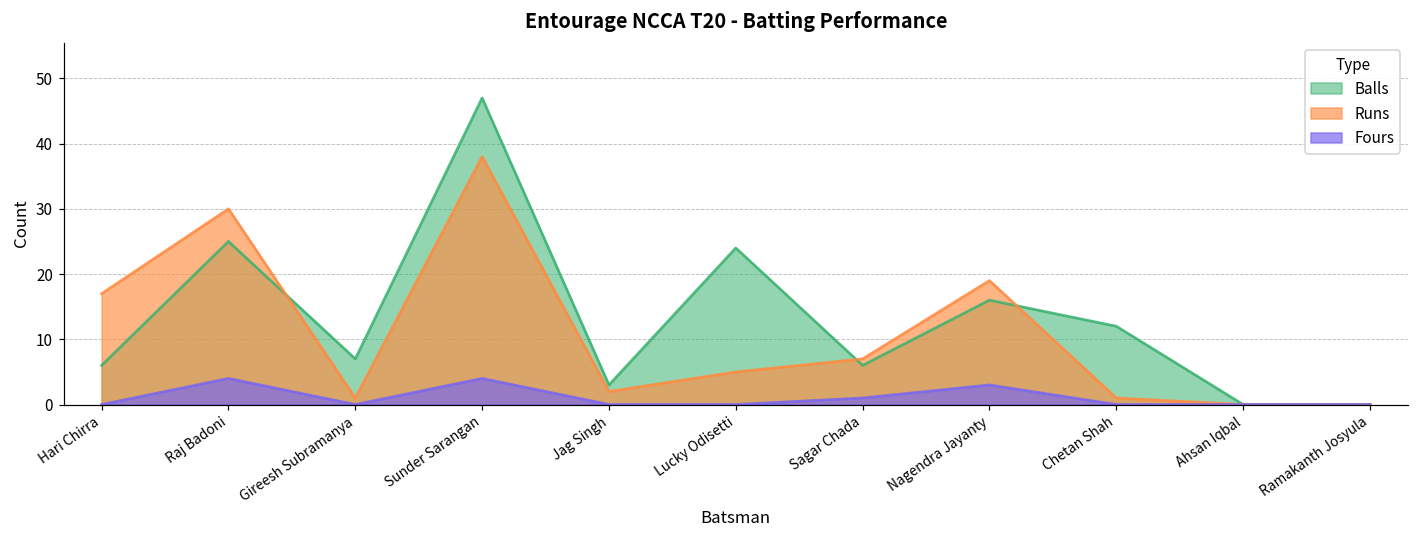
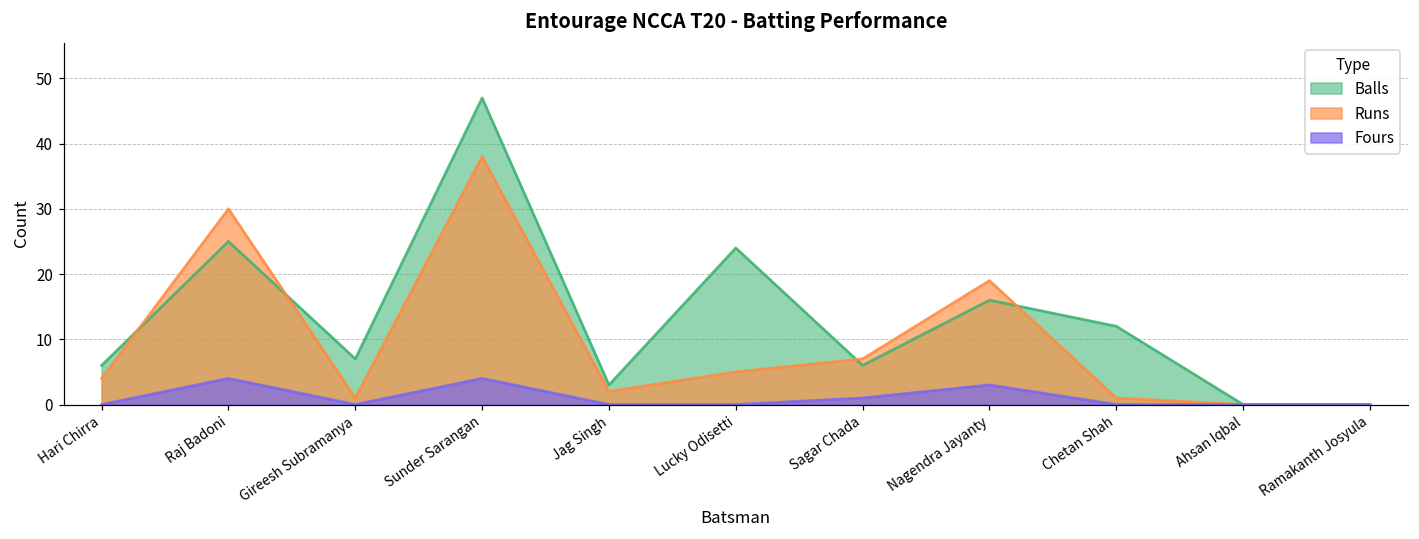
Runs, Hari Chirra: 17 -> 4
